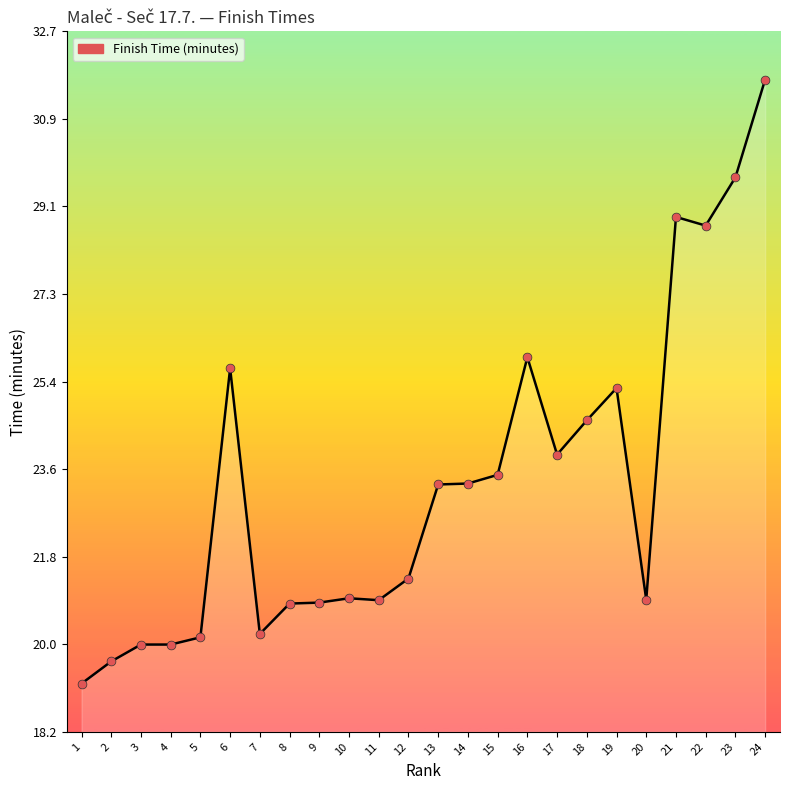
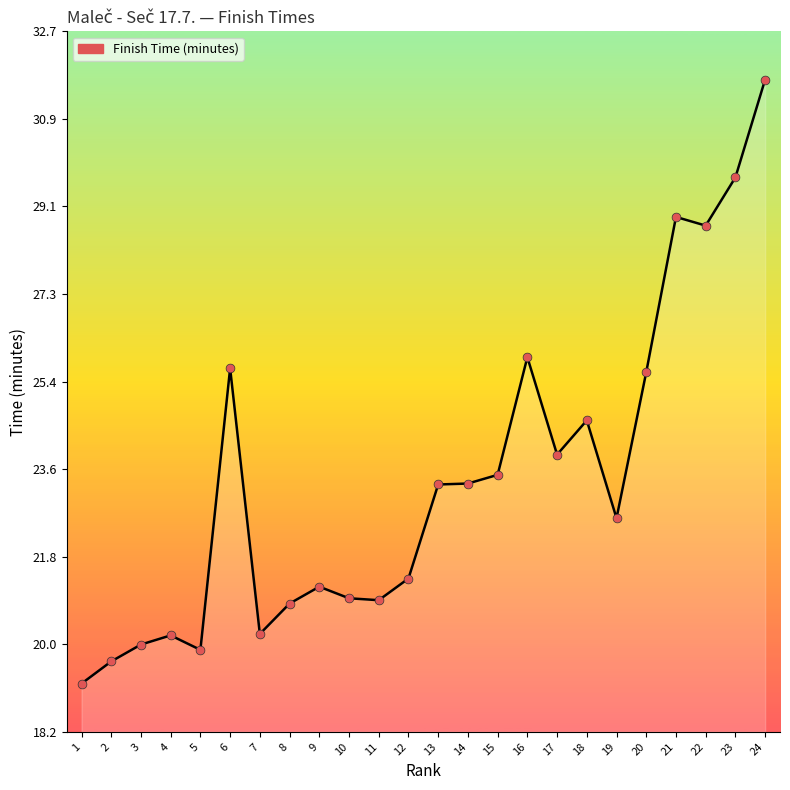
4: 20.0 -> 20.2
5: 20.1 -> 19.9
9: 20.9 -> 21.2
19: 25.3 -> 22.6
20: 20.9 -> 25.6
